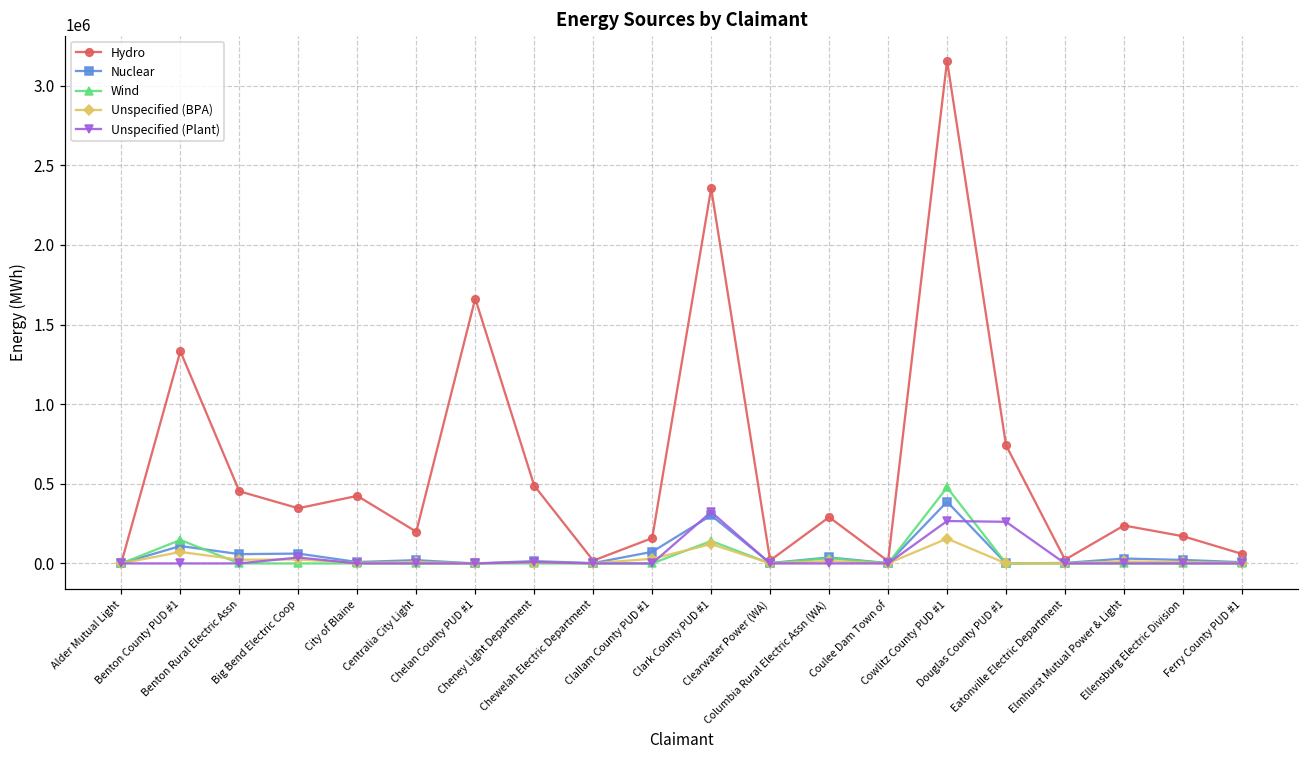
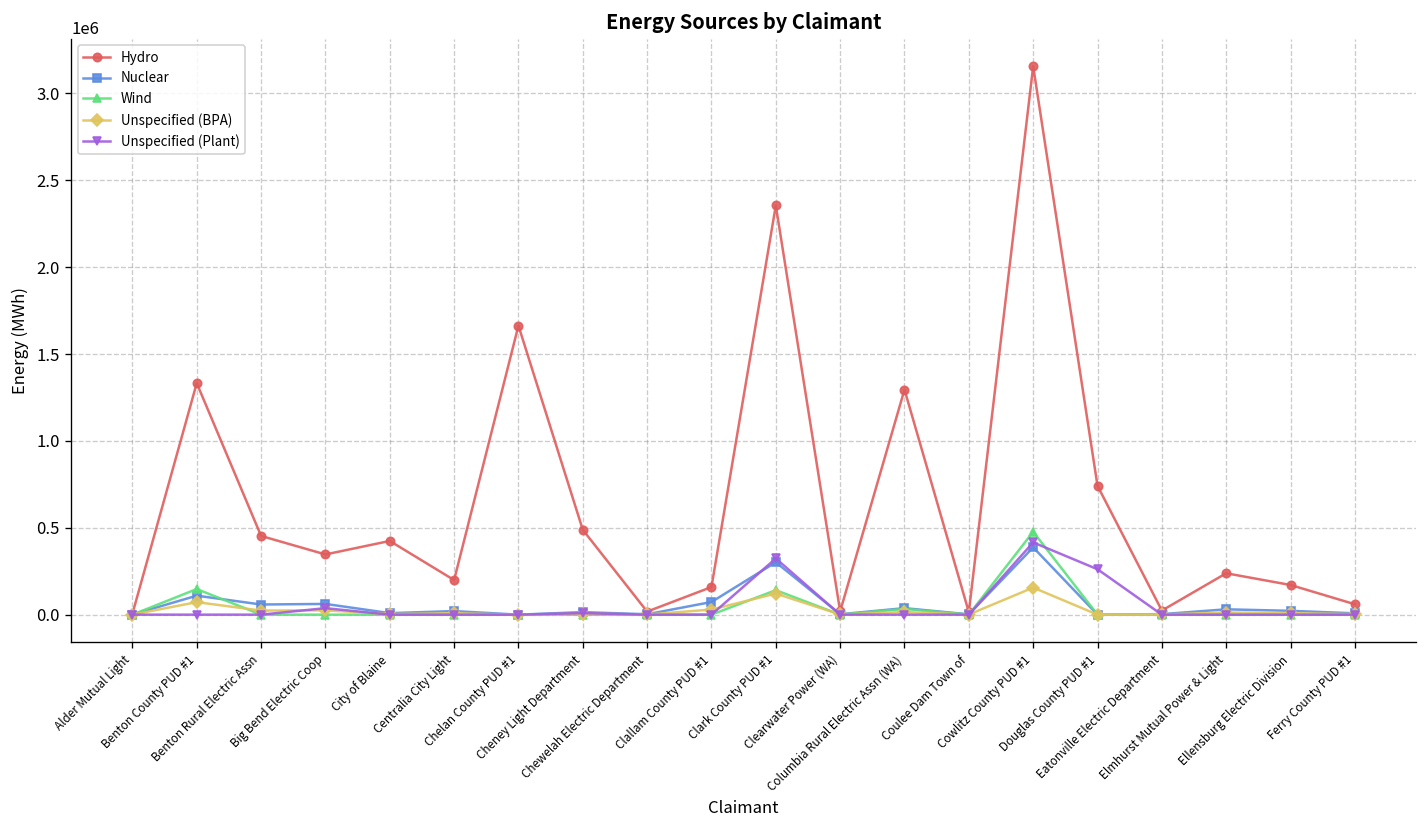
Hydro, Columbia Rural Electric Assn (WA): 290000 -> 1300000
Unspecified (Plant), Cowlitz County PUD #1: 270000 -> 420000
